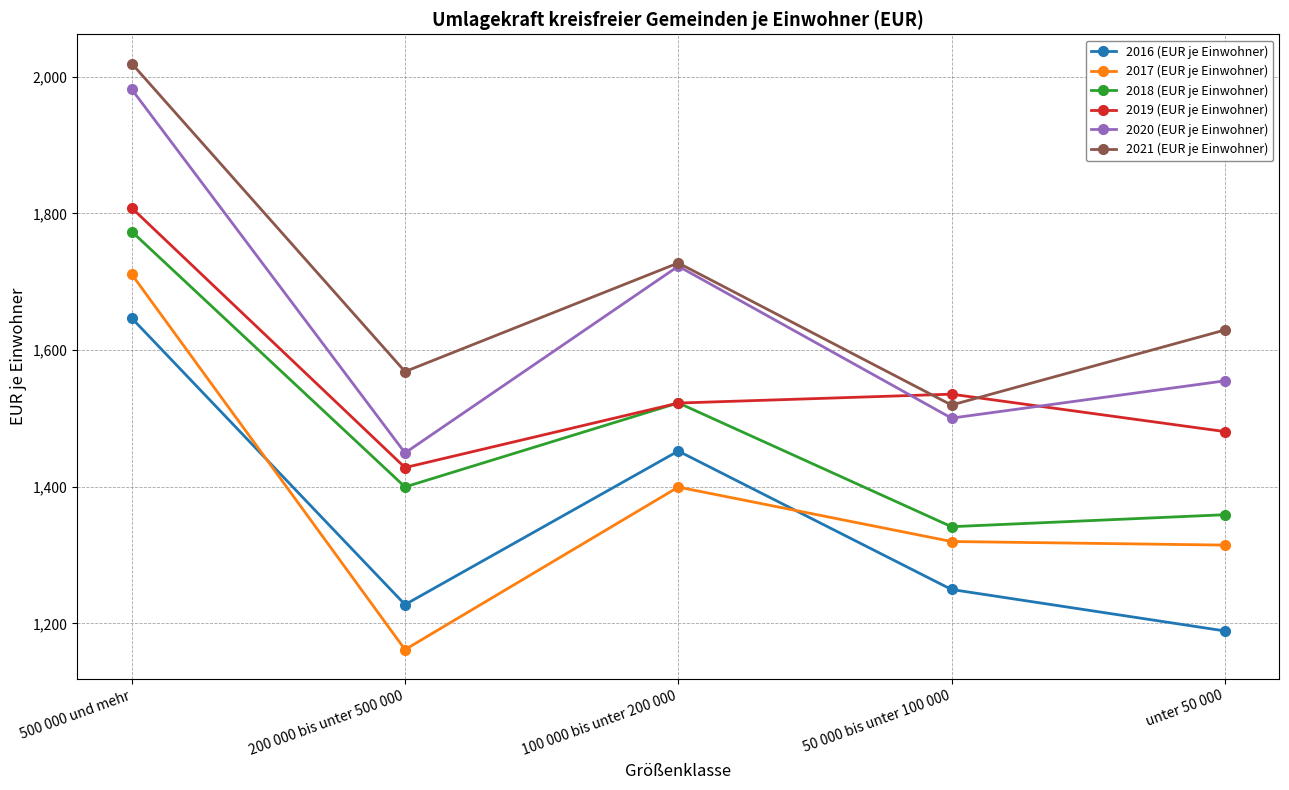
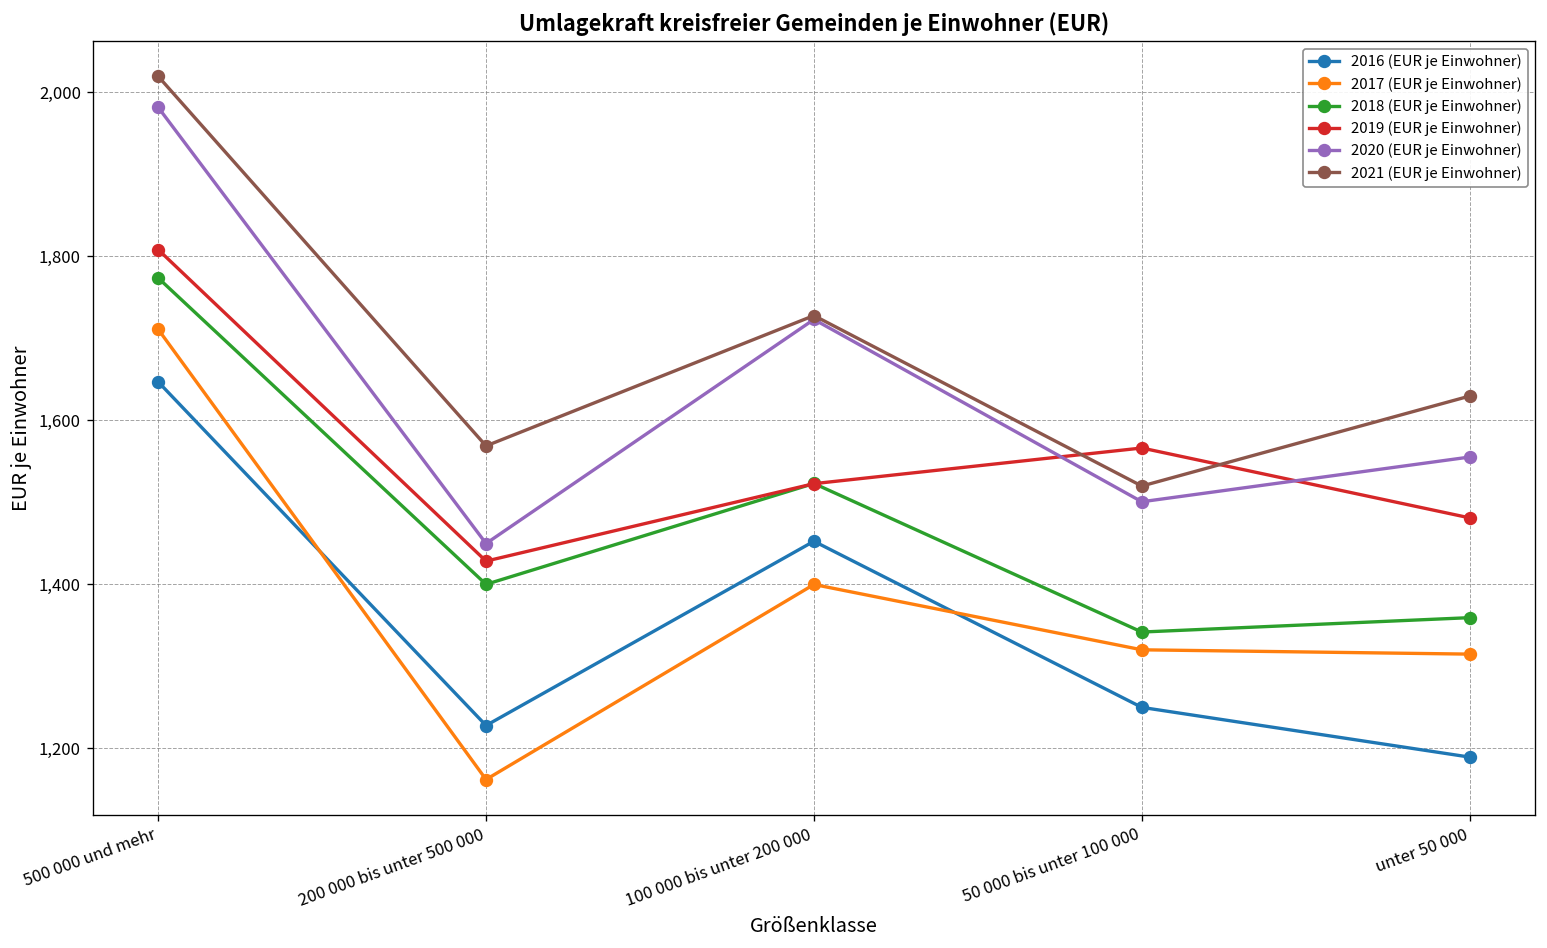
2019 (EUR je Einwohner), 50 000 bis unter 100 000: 1,540 -> 1,570
